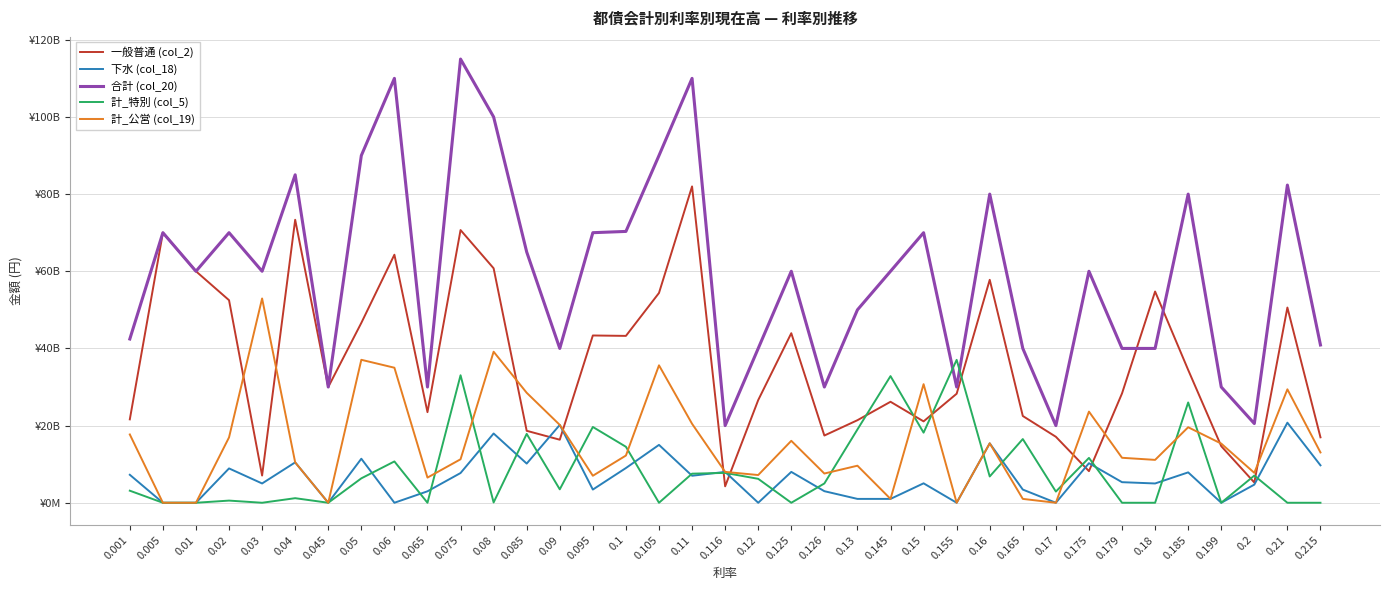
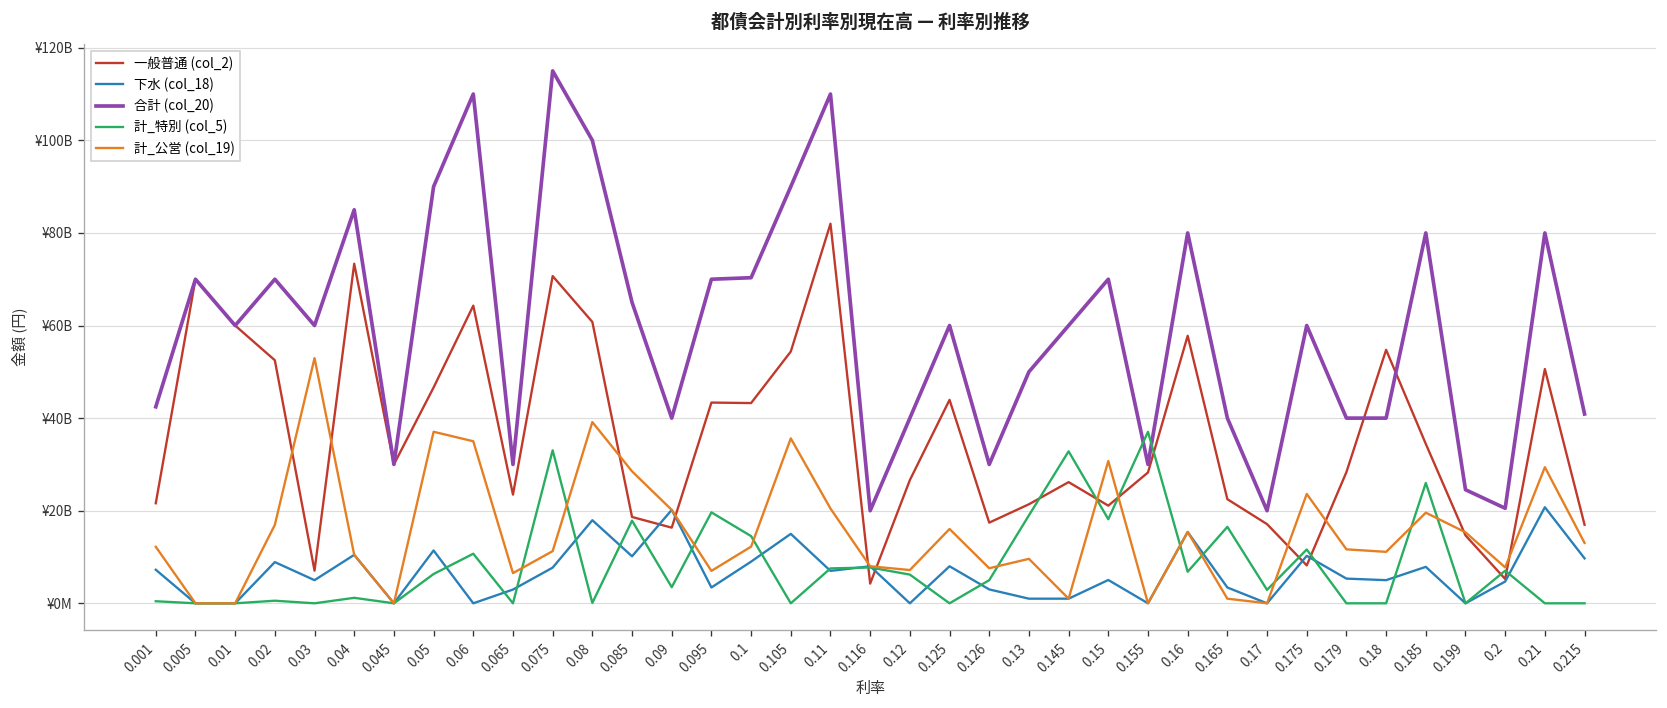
計_特別 (col_5), 0.001: ¥3000000000 -> ¥0
計_公営 (col_19), 0.001: ¥18000000000 -> ¥12000000000
合計 (col_20), 0.199: ¥30000000000 -> ¥25000000000
合計 (col_20), 0.21: ¥82000000000 -> ¥80000000000
